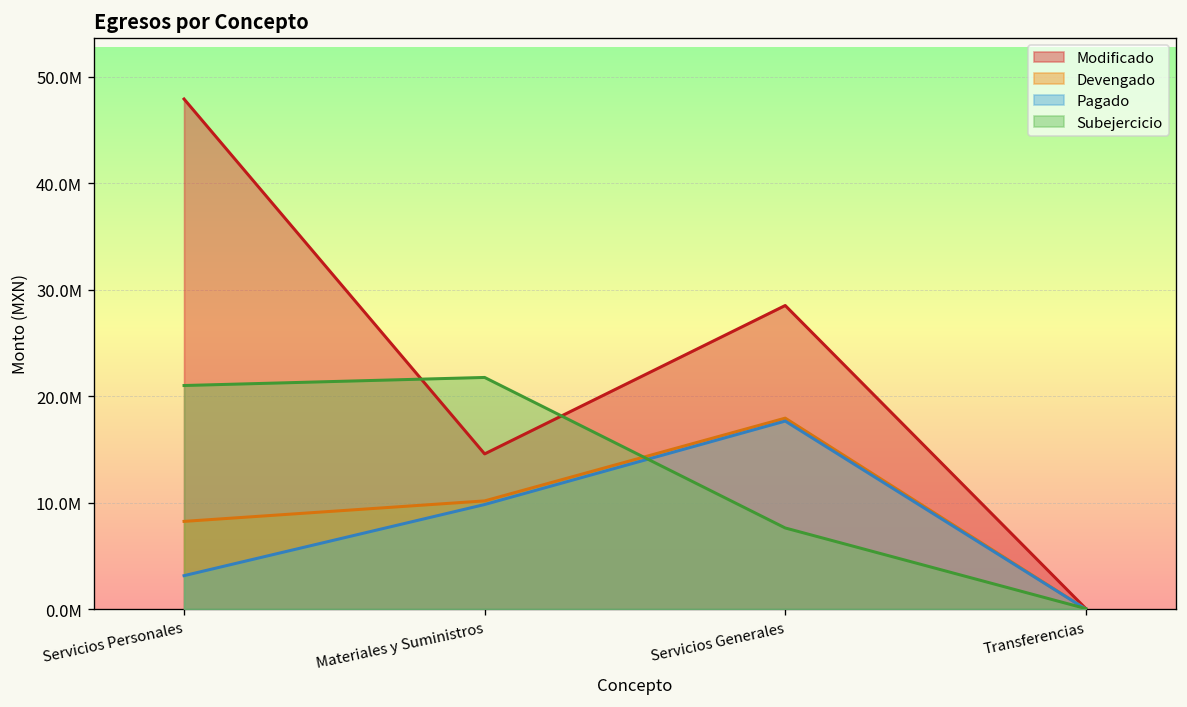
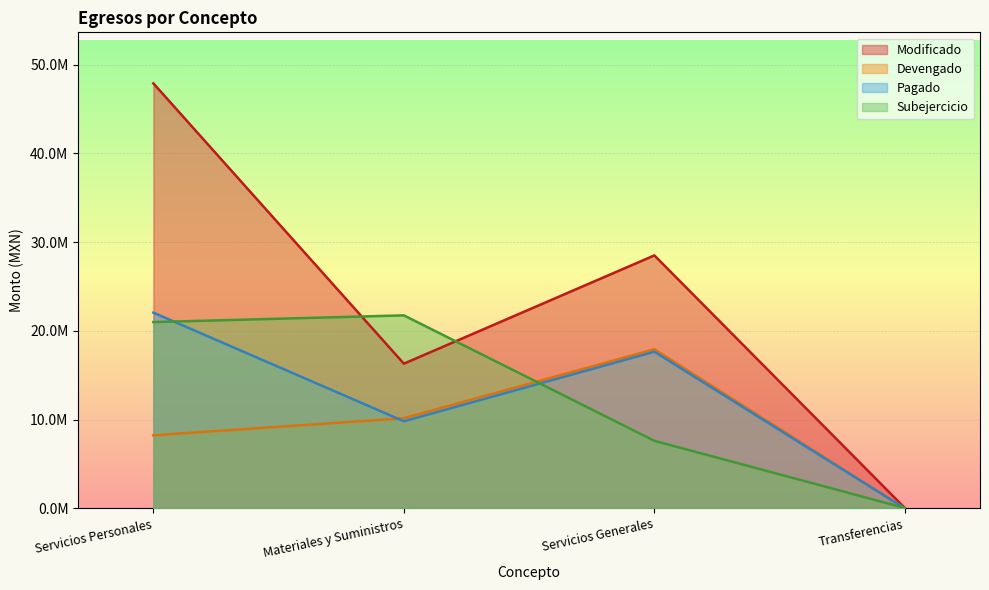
Pagado, Servicios Personales: 3000000 -> 22000000
Modificado, Materiales y Suministros: 15000000 -> 16000000
